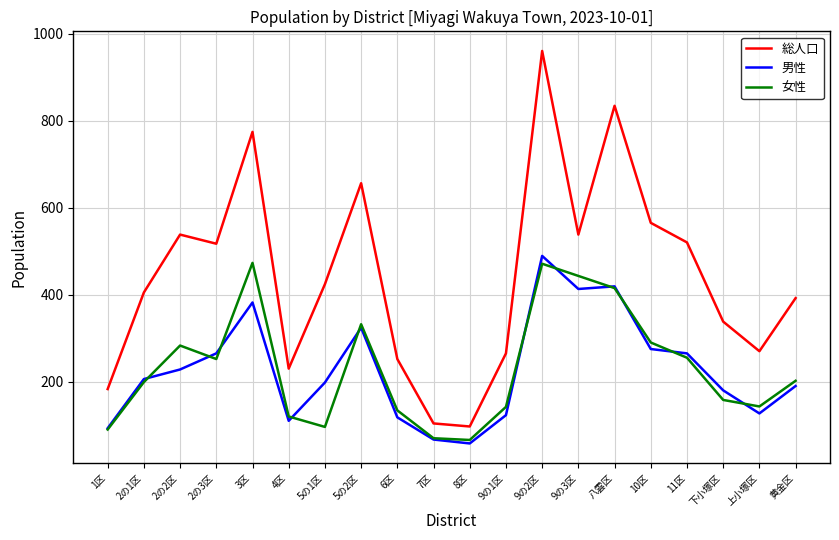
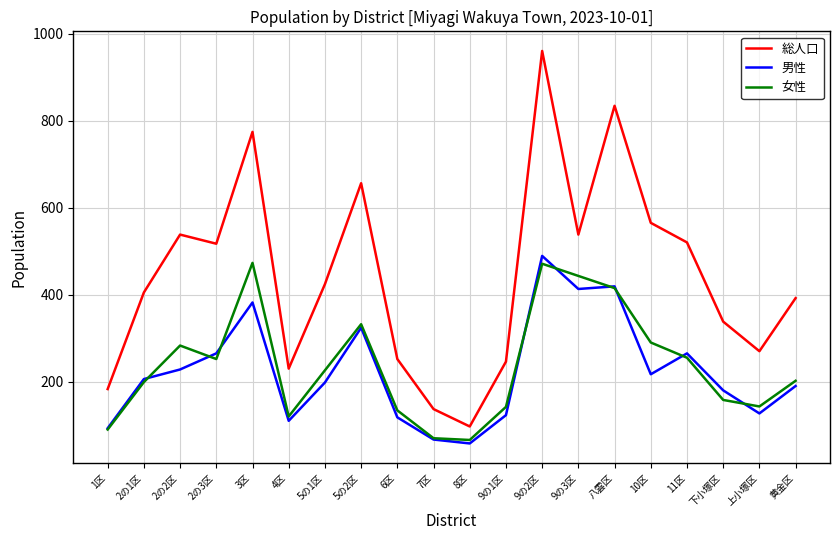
女性, 5の1区: 100 -> 230
総人口, 7区: 100 -> 140
総人口, 9の1区: 270 -> 250
男性, 10区: 280 -> 220
